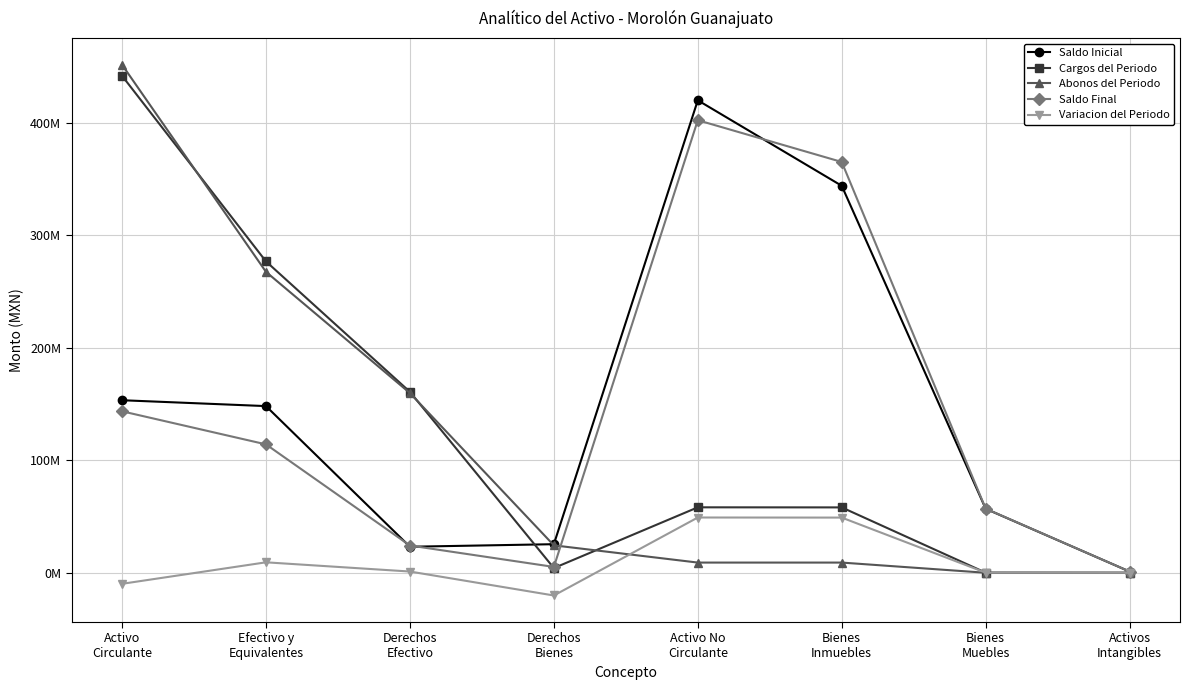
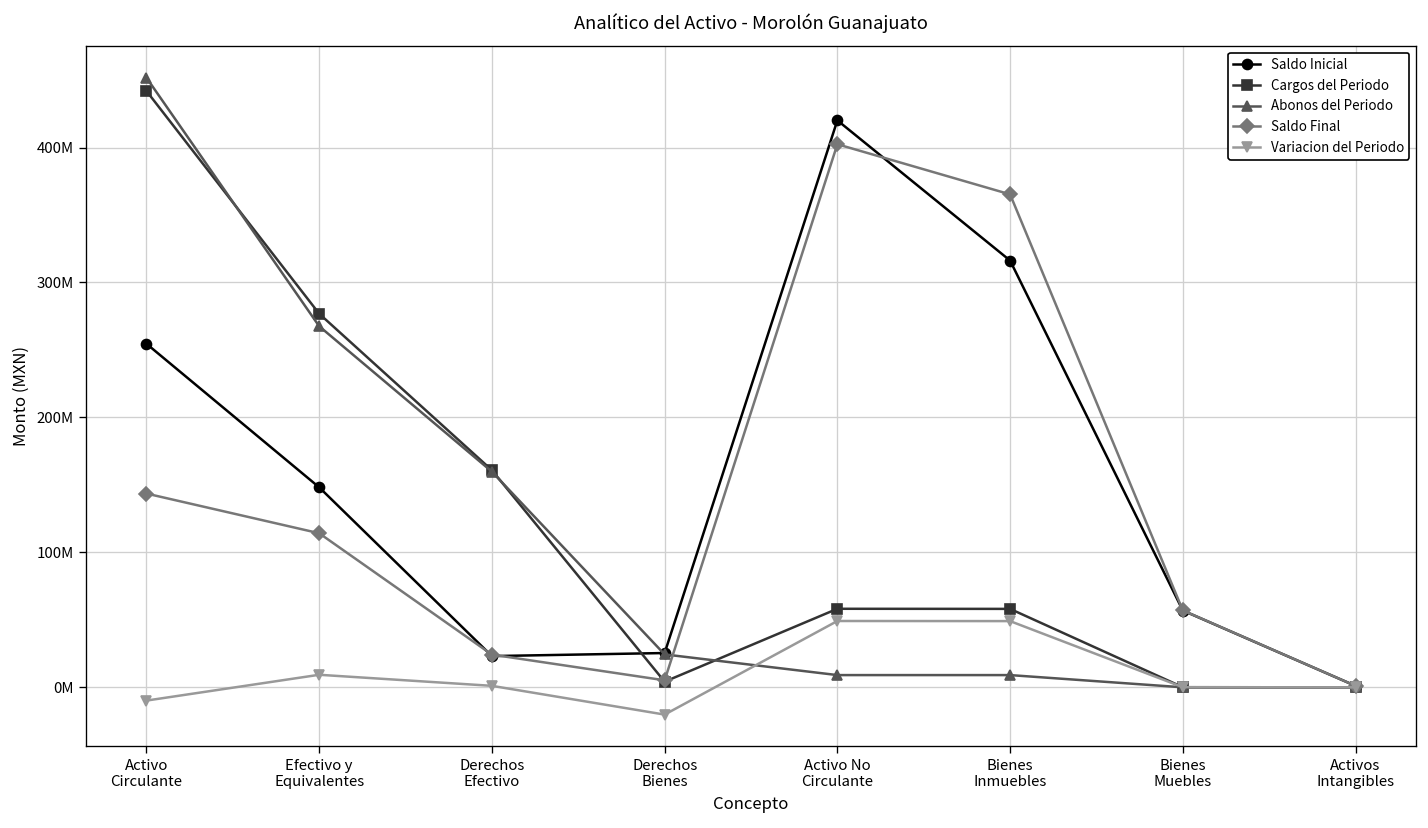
Saldo Inicial, Activo Circulante: 153000000 -> 255000000
Saldo Inicial, Bienes Inmuebles: 344000000 -> 316000000
